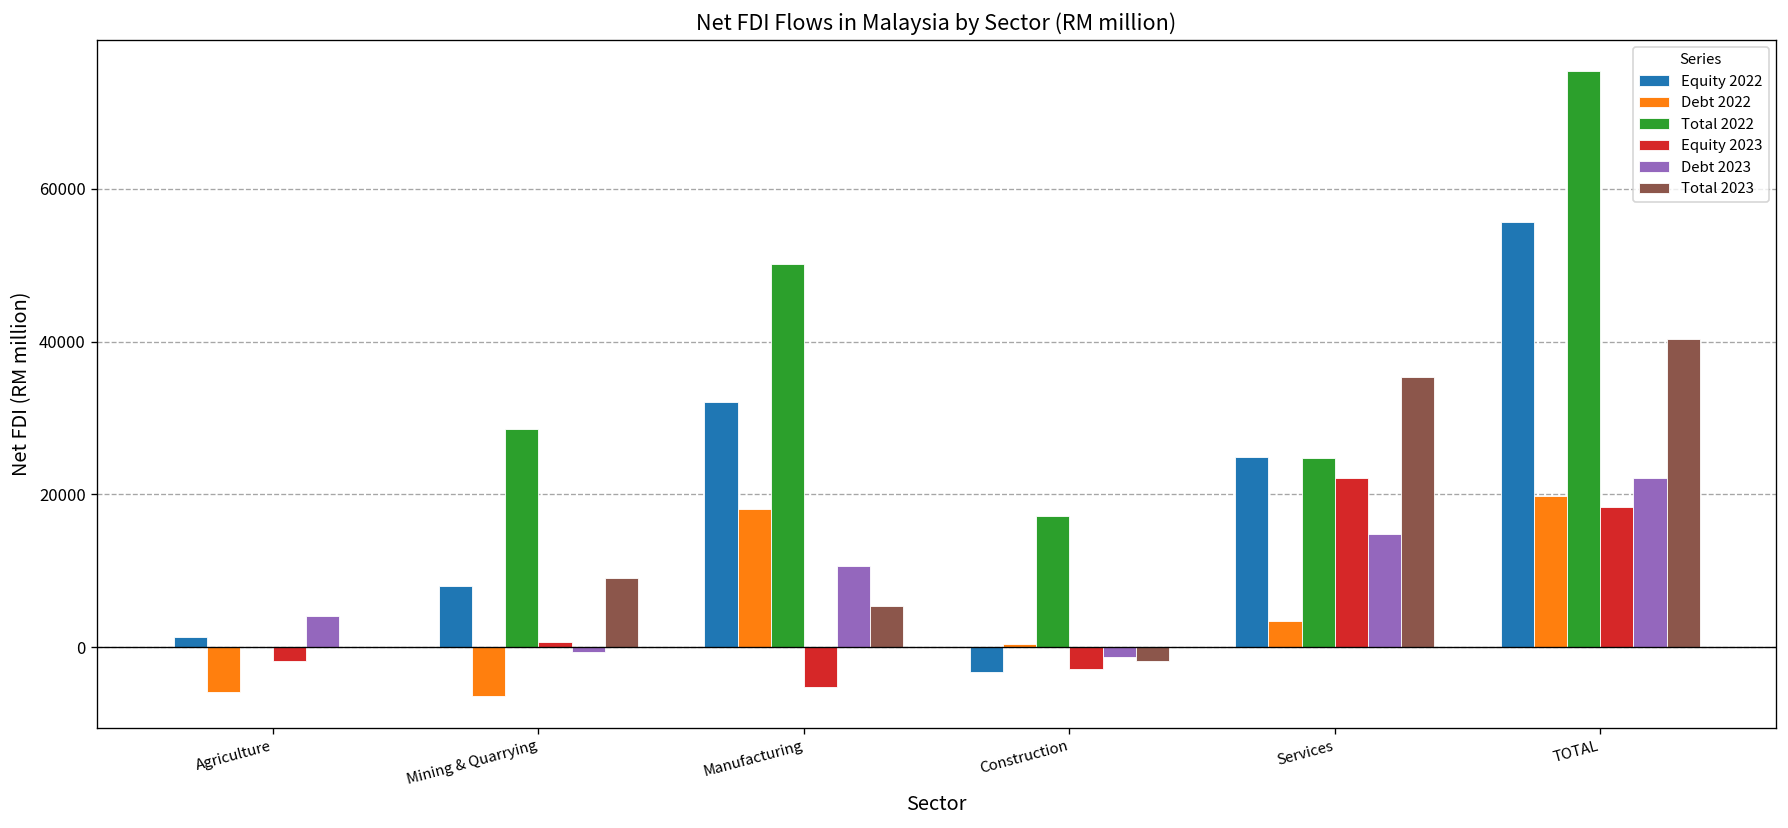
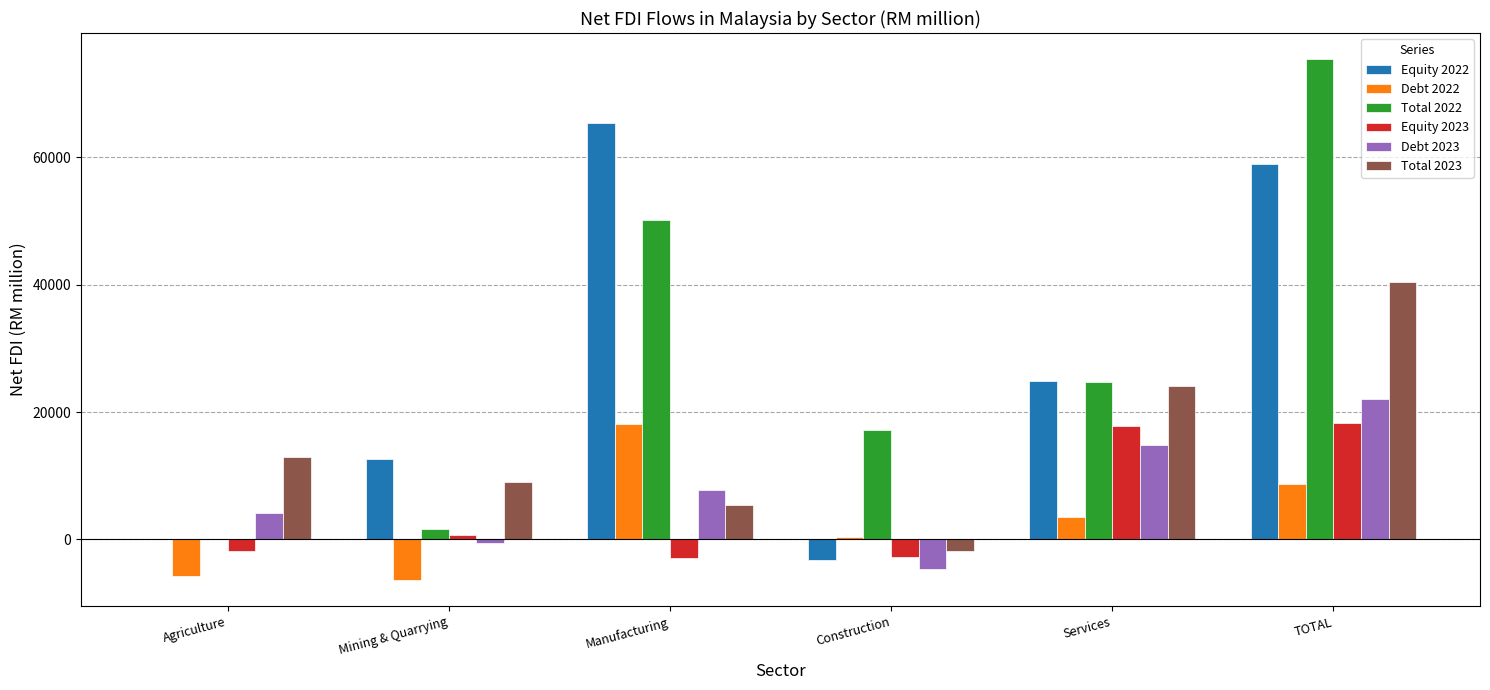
Equity 2022, Agriculture: 1000 -> 0
Total 2023, Agriculture: 0 -> 13000
Equity 2022, Mining & Quarrying: 8000 -> 13000
Total 2022, Mining & Quarrying: 29000 -> 2000
Equity 2022, Manufacturing: 32000 -> 65000
Equity 2023, Manufacturing: -5000 -> -3000
Debt 2023, Manufacturing: 11000 -> 8000
Debt 2023, Construction: -1000 -> -5000
Equity 2023, Services: 22000 -> 18000
Total 2023, Services: 35000 -> 24000
Equity 2022, TOTAL: 56000 -> 59000
Debt 2022, TOTAL: 20000 -> 9000
